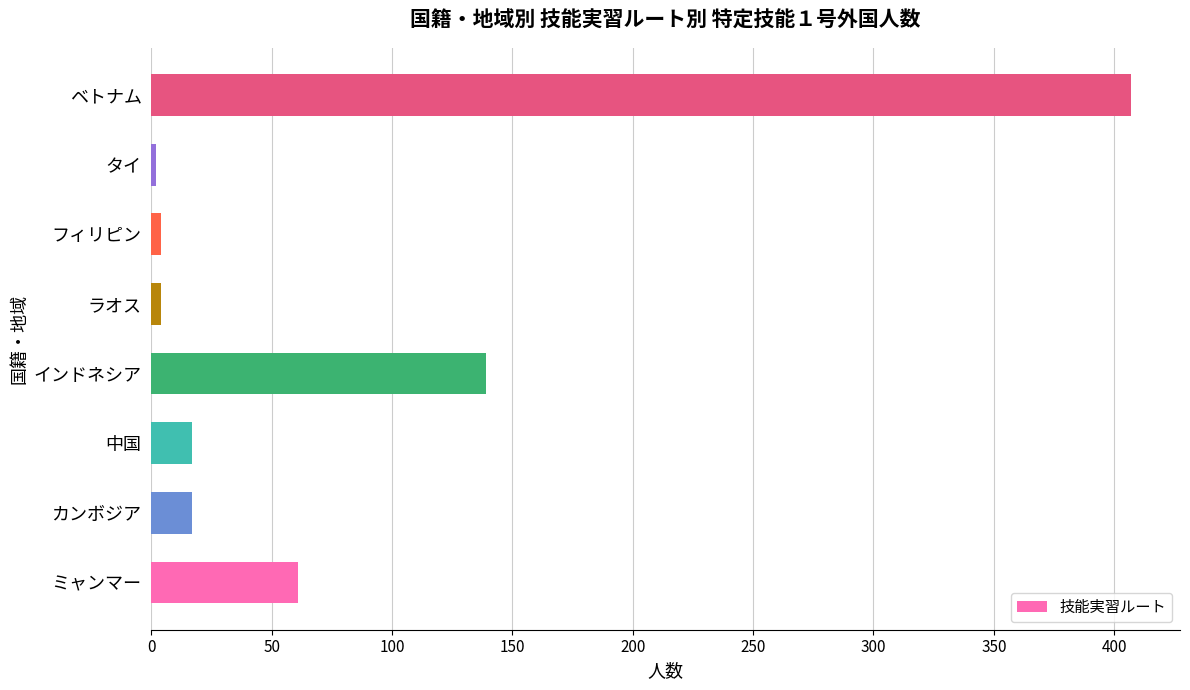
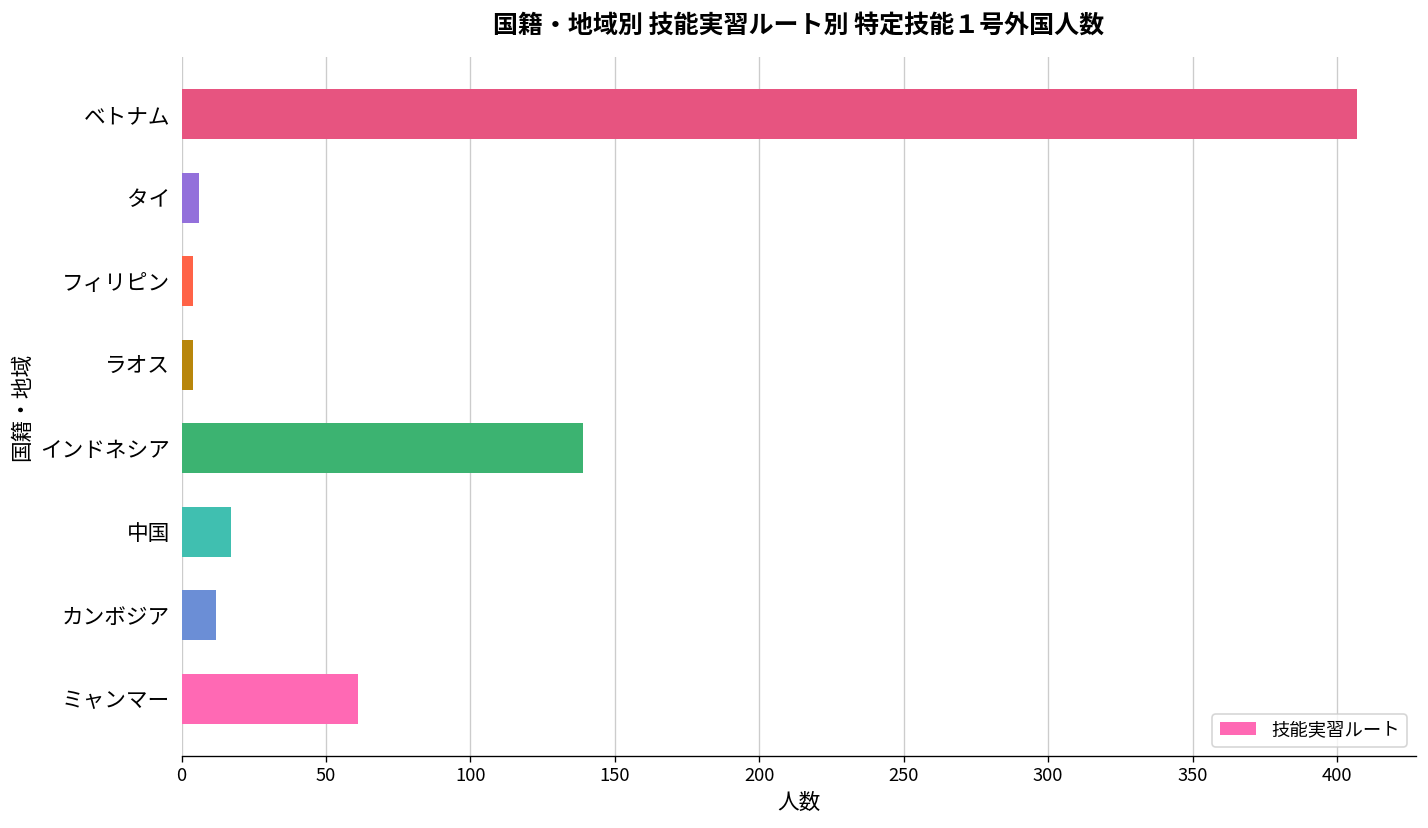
タイ: 2 -> 6
カンボジア: 17 -> 12
